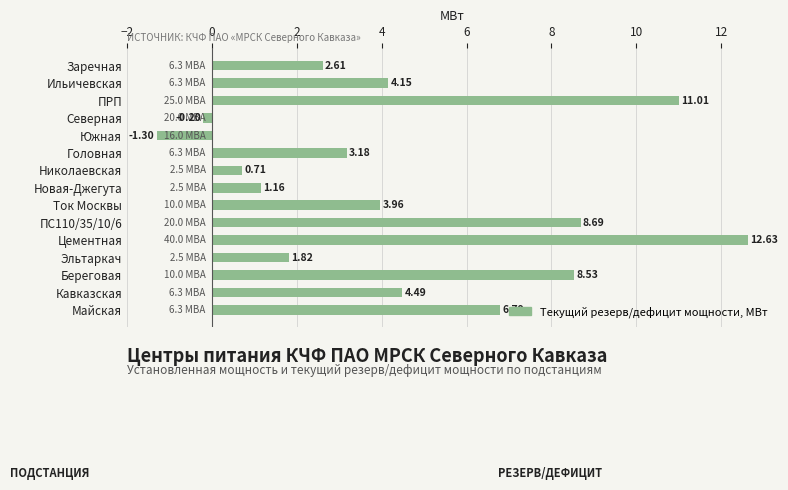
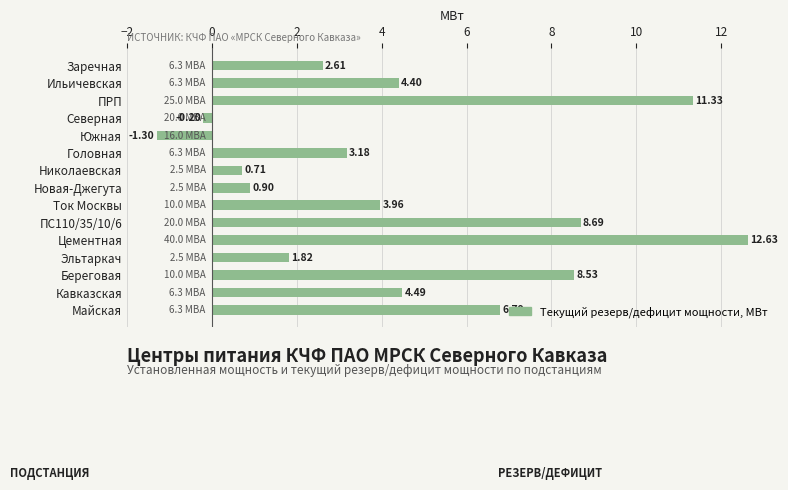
Ильичевская: 4.15 -> 4.40
ПРП: 11.01 -> 11.33
Новая-Джегута: 1.16 -> 0.90
